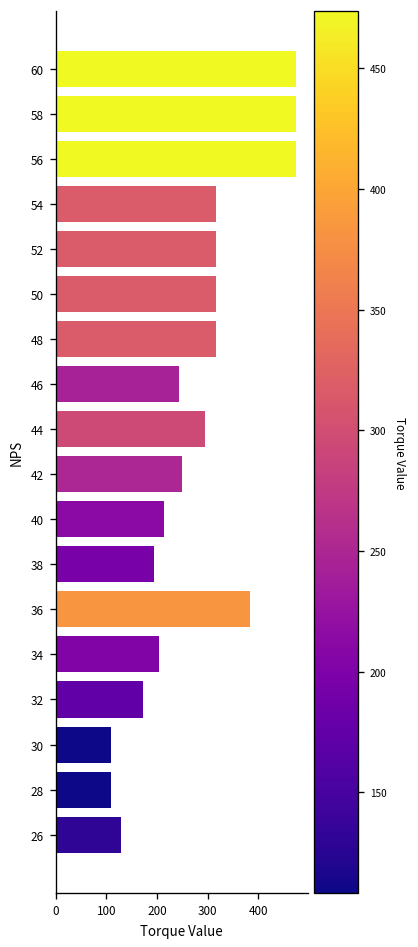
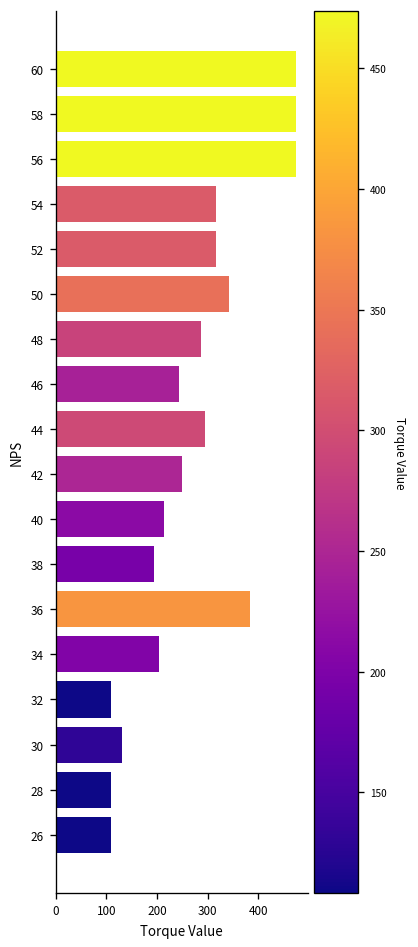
50: 320 -> 340
48: 320 -> 290
32: 170 -> 110
30: 110 -> 130
26: 130 -> 110
